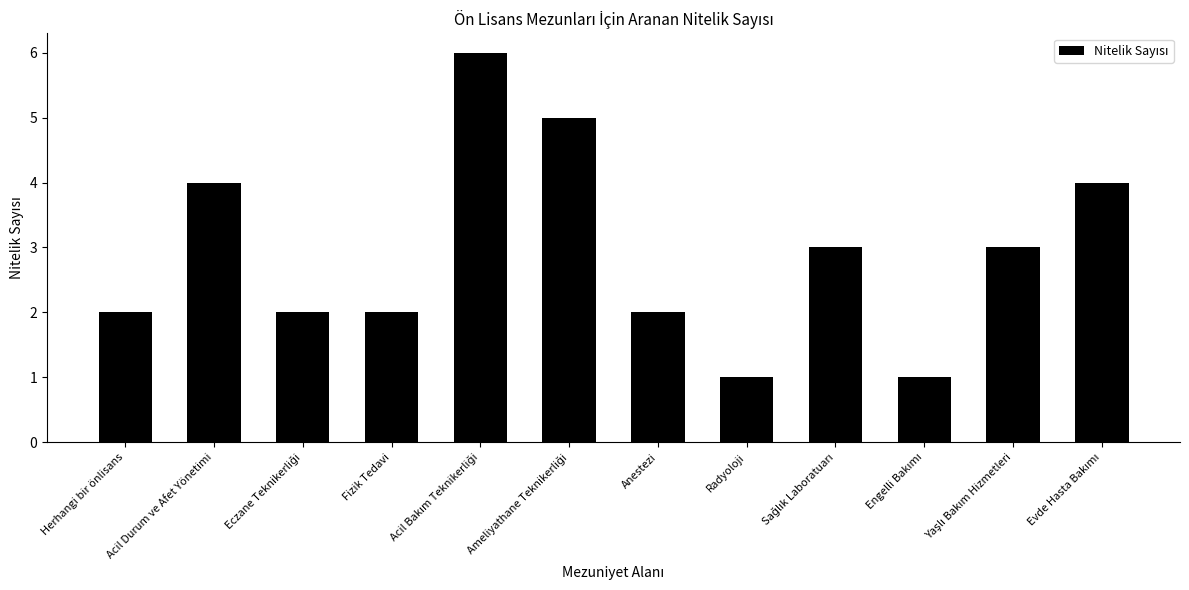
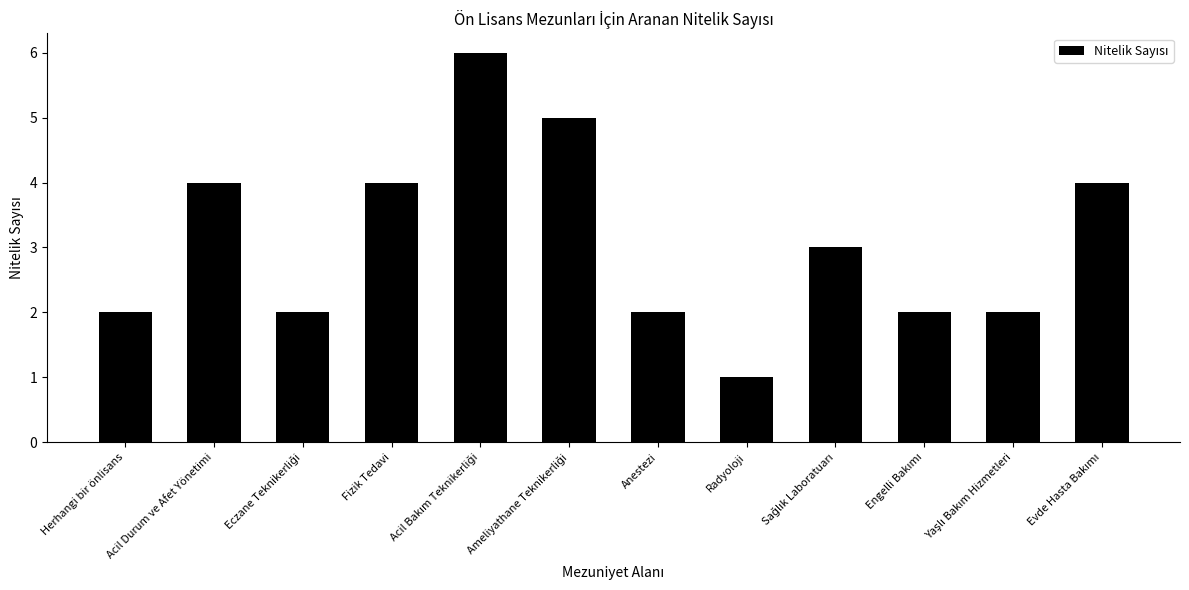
Fizik Tedavi: 2 -> 4
Engelli Bakımı: 1 -> 2
Yaşlı Bakım Hizmetleri: 3 -> 2
